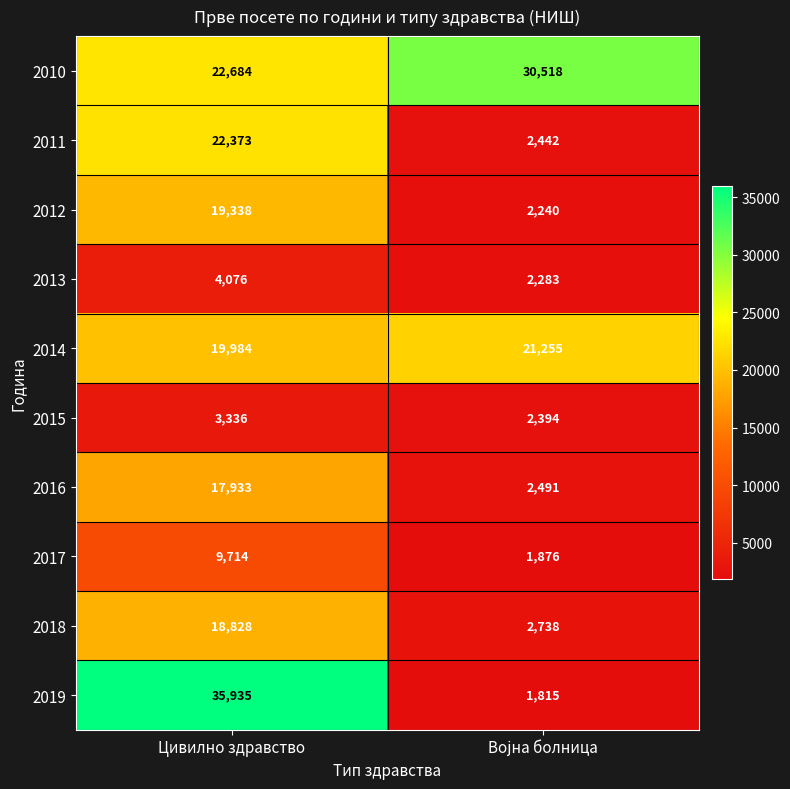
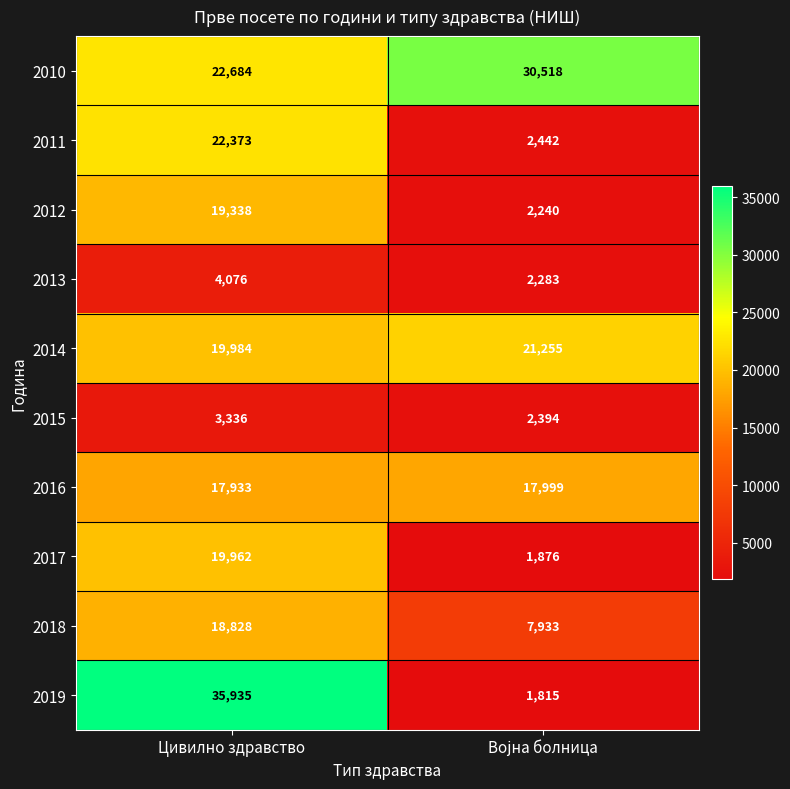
2016, Војна болница: 2,491 -> 17,999
2017, Цивилно здравство: 9,714 -> 19,962
2018, Војна болница: 2,738 -> 7,933
